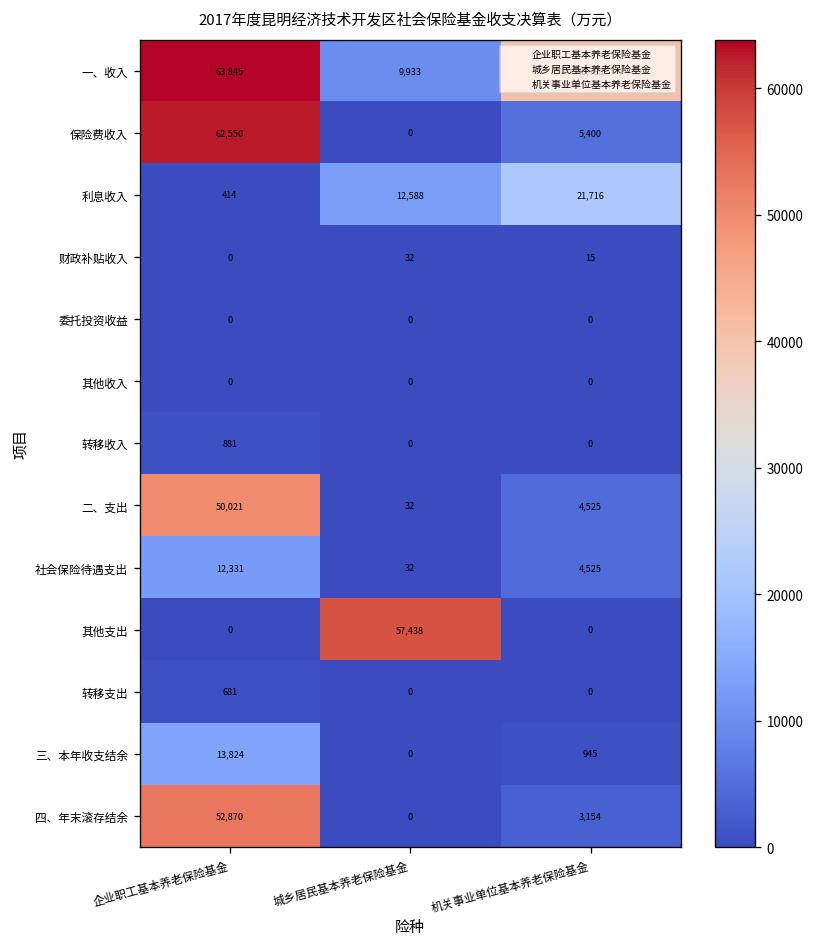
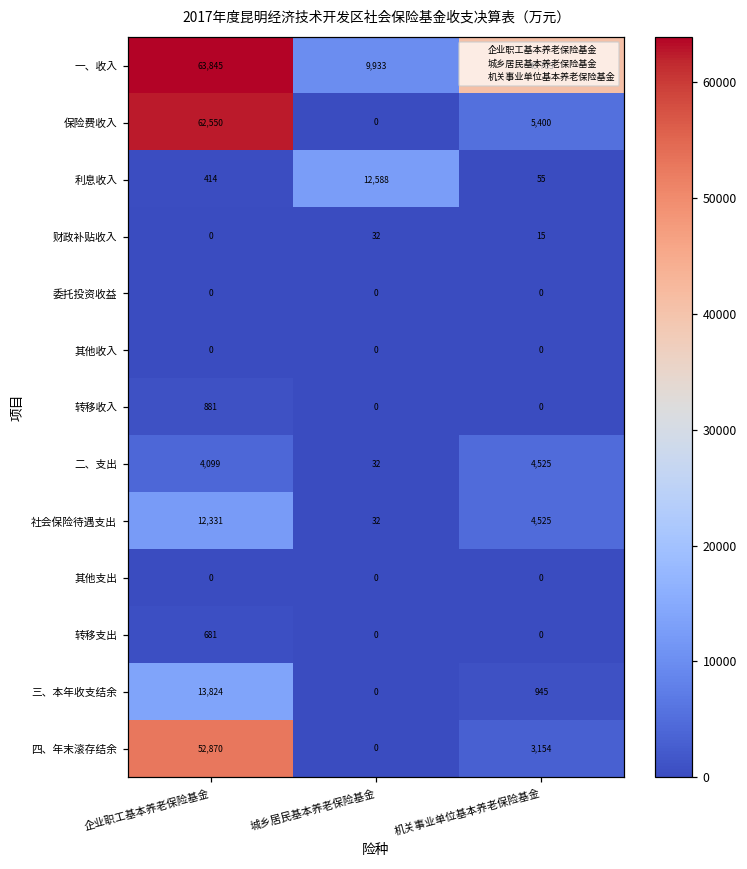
利息收入, 机关事业单位基本养老保险基金: 21,716 -> 55
二、支出, 企业职工基本养老保险基金: 50,021 -> 4,099
其他支出, 城乡居民基本养老保险基金: 57,438 -> 0
